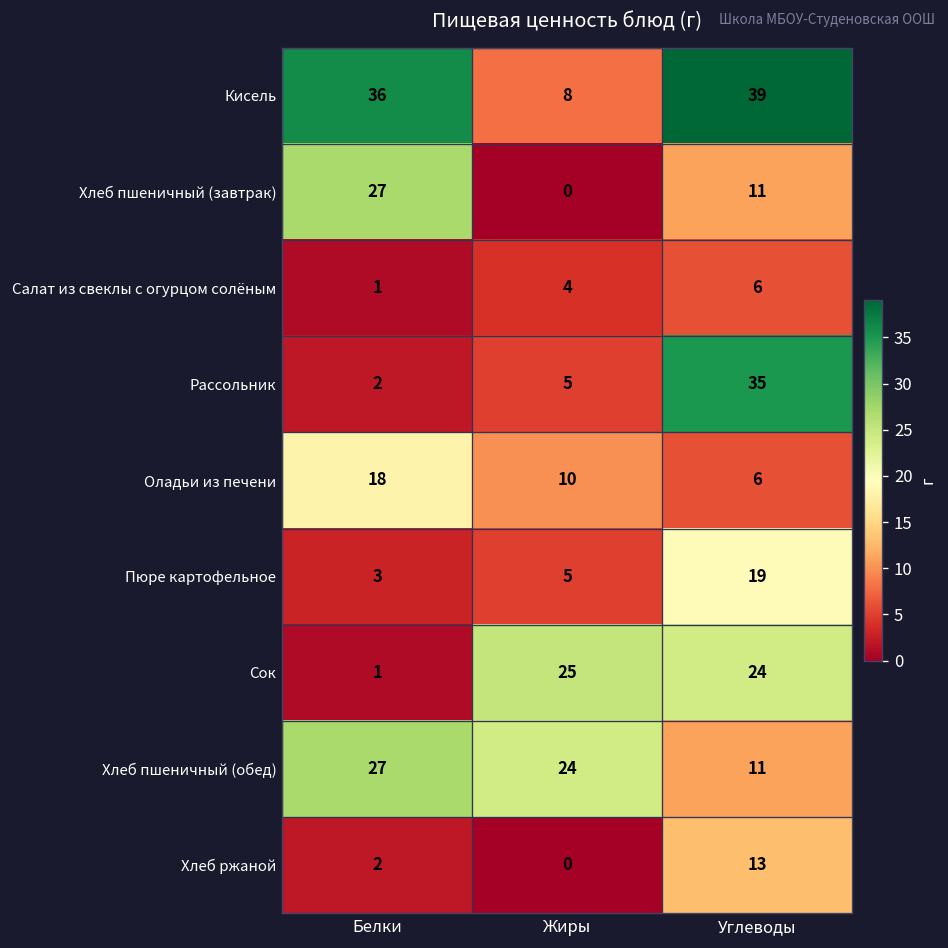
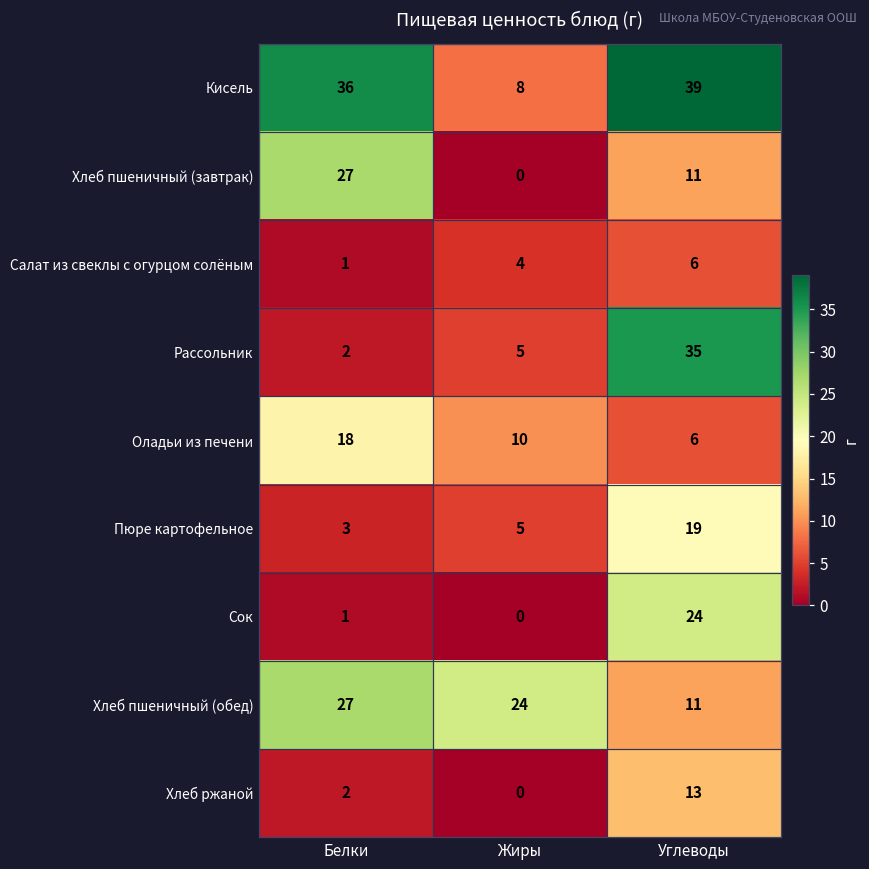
Сок, Жиры: 25 -> 0
